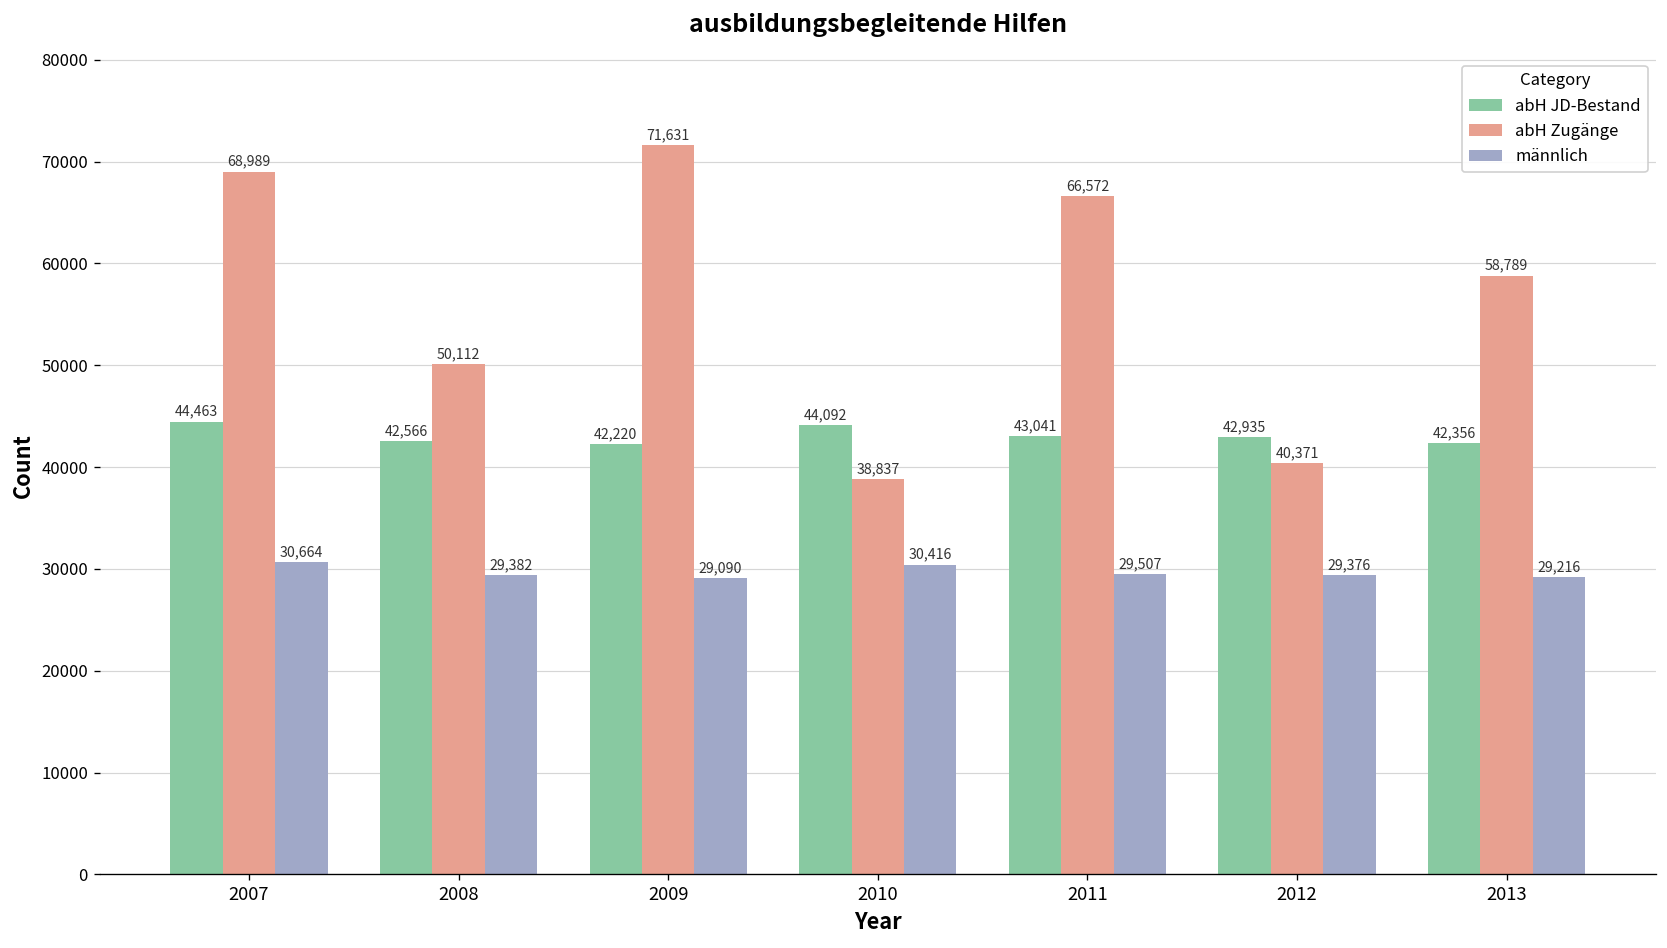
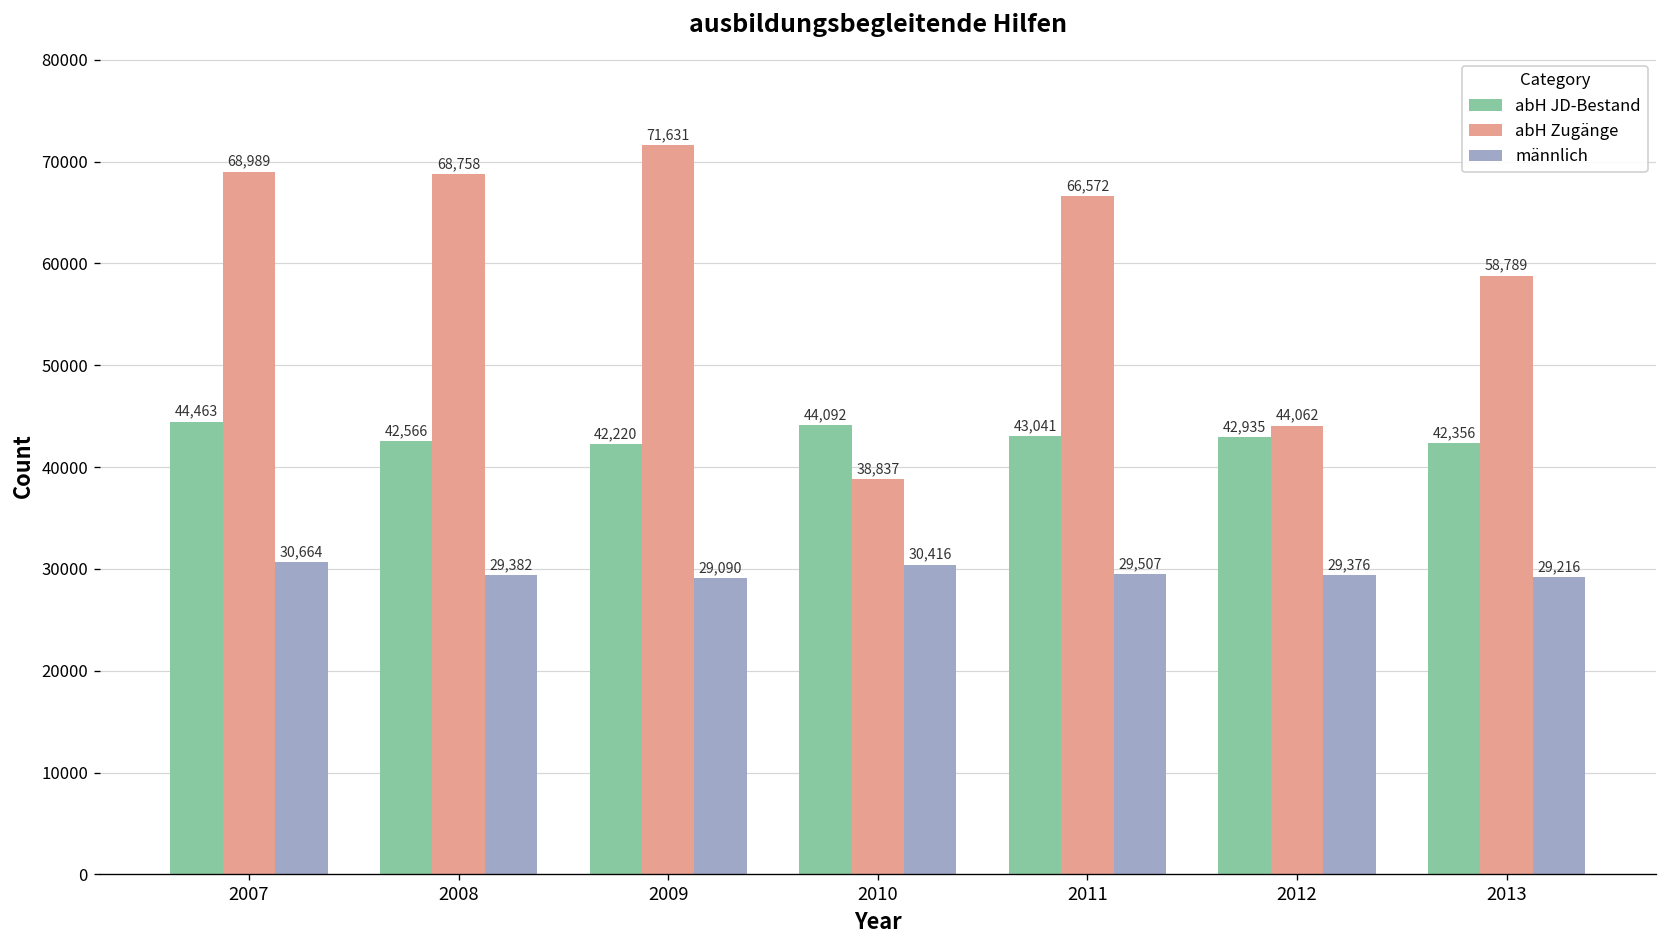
abH Zugänge, 2008: 50,112 -> 68,758
abH Zugänge, 2012: 40,371 -> 44,062
